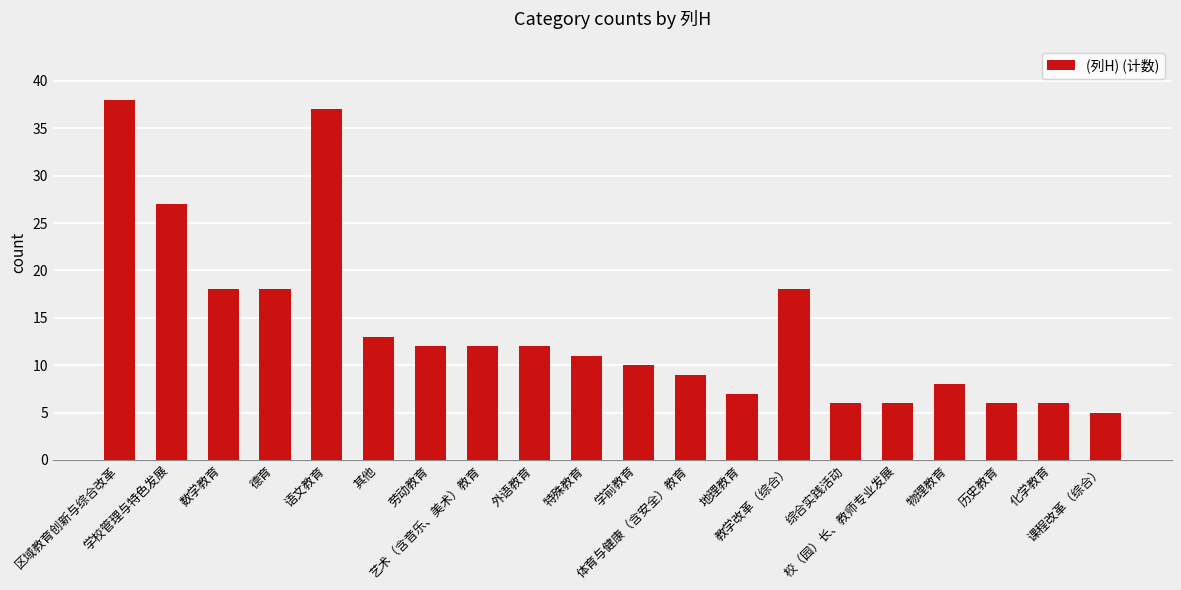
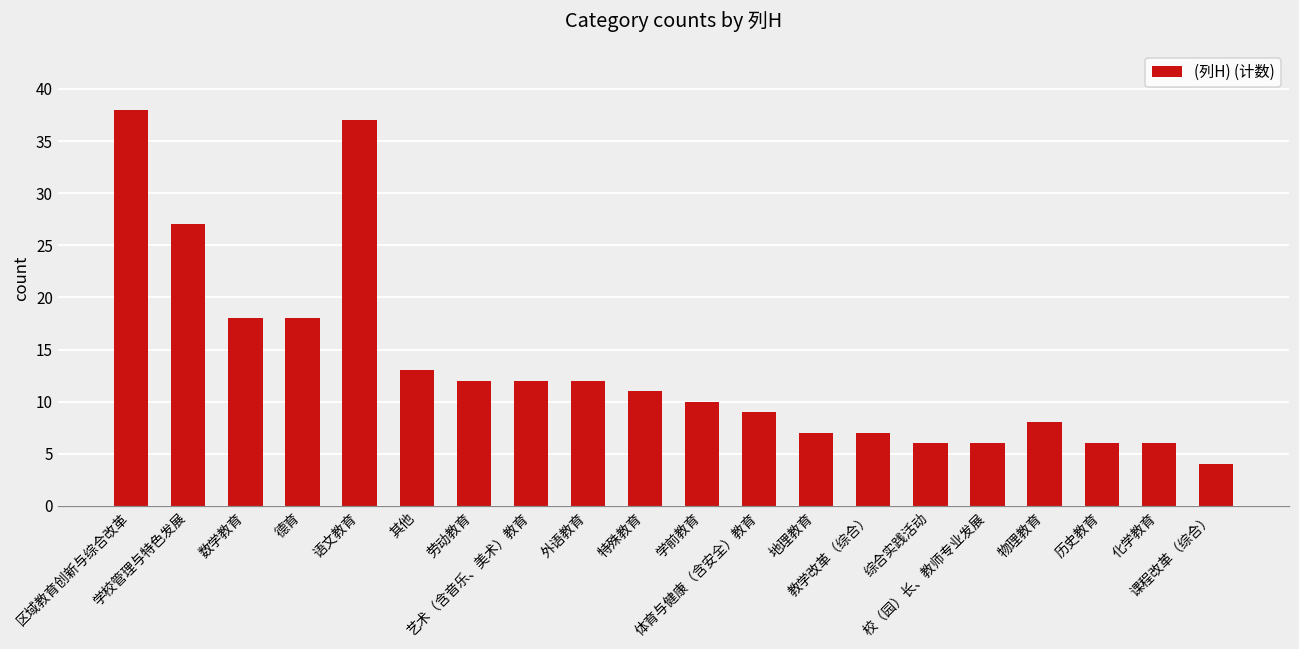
教学改革（综合）: 18 -> 7
课程改革（综合）: 5 -> 4
